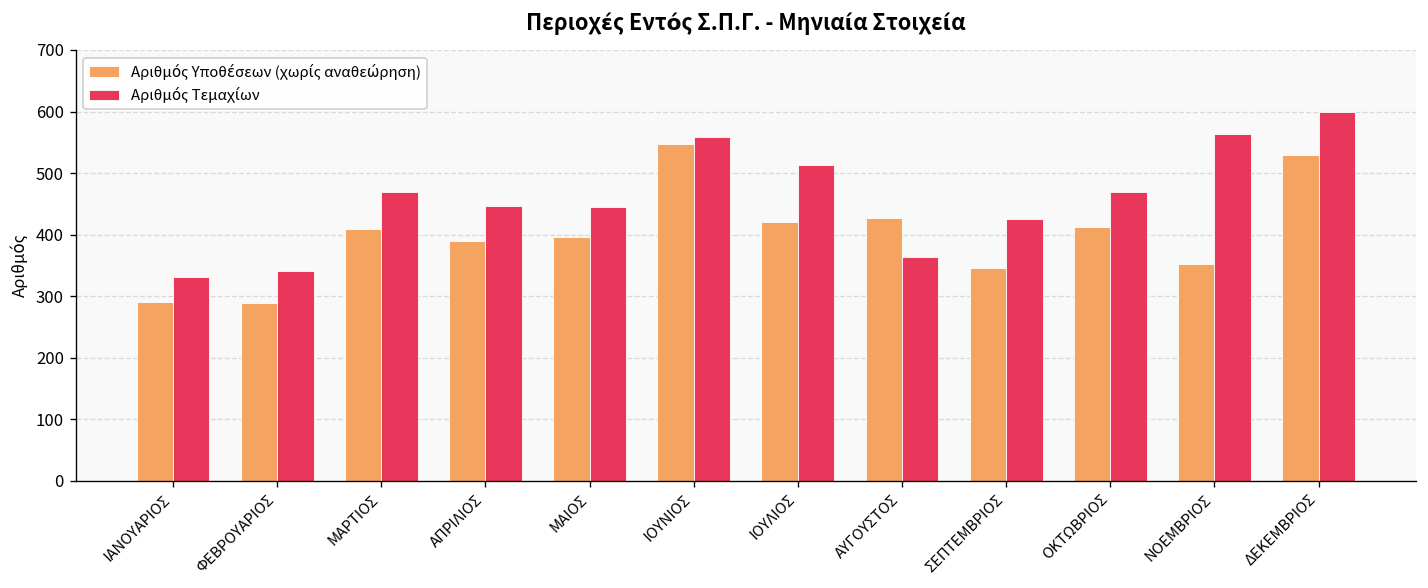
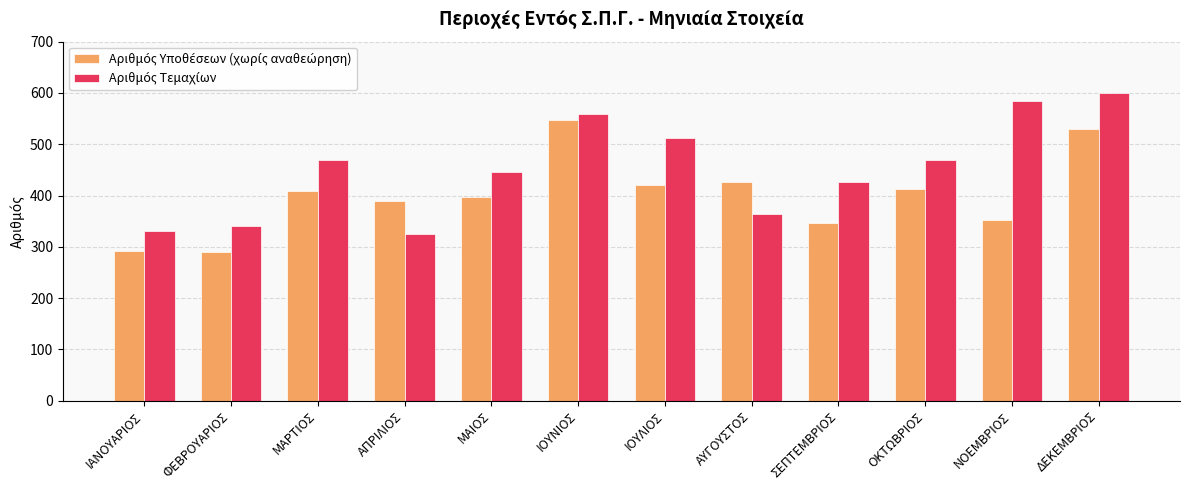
Αριθμός Τεμαχίων, ΑΠΡΙΛΙΟΣ: 450 -> 330
Αριθμός Τεμαχίων, ΝΟΕΜΒΡΙΟΣ: 560 -> 590
